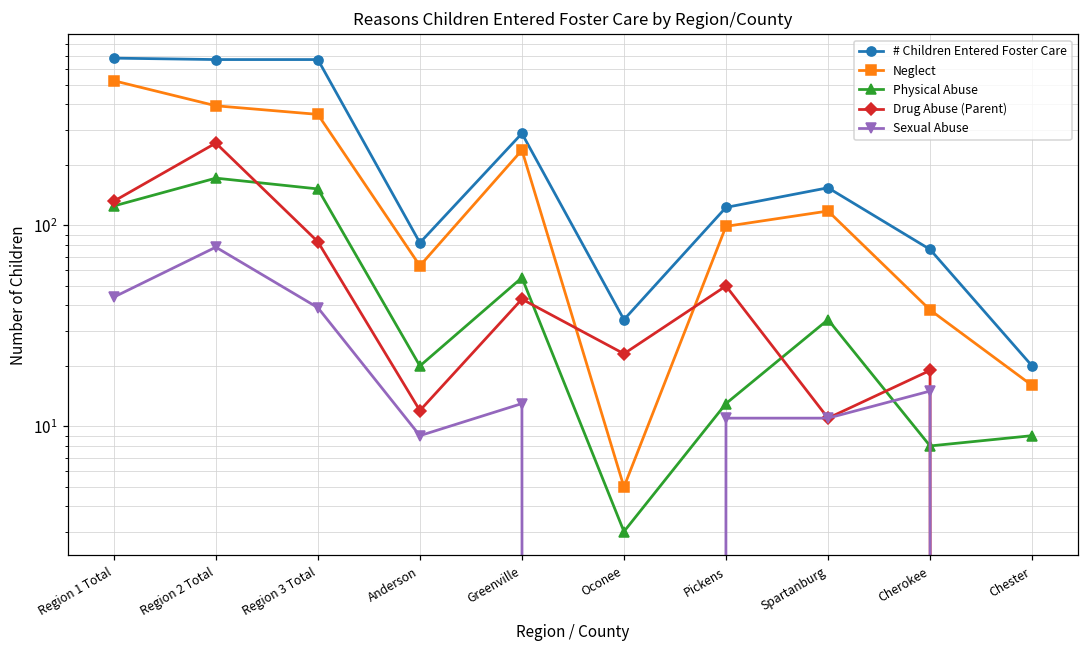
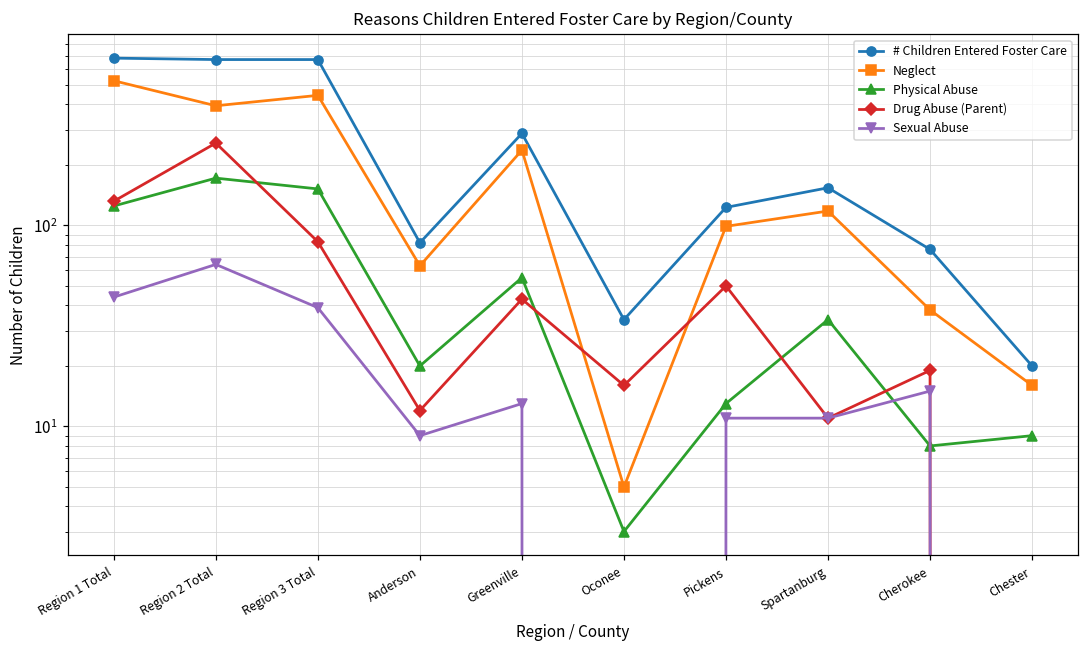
Sexual Abuse, Region 2 Total: 78 -> 64
Neglect, Region 3 Total: 360 -> 440
Drug Abuse (Parent), Oconee: 23 -> 16
